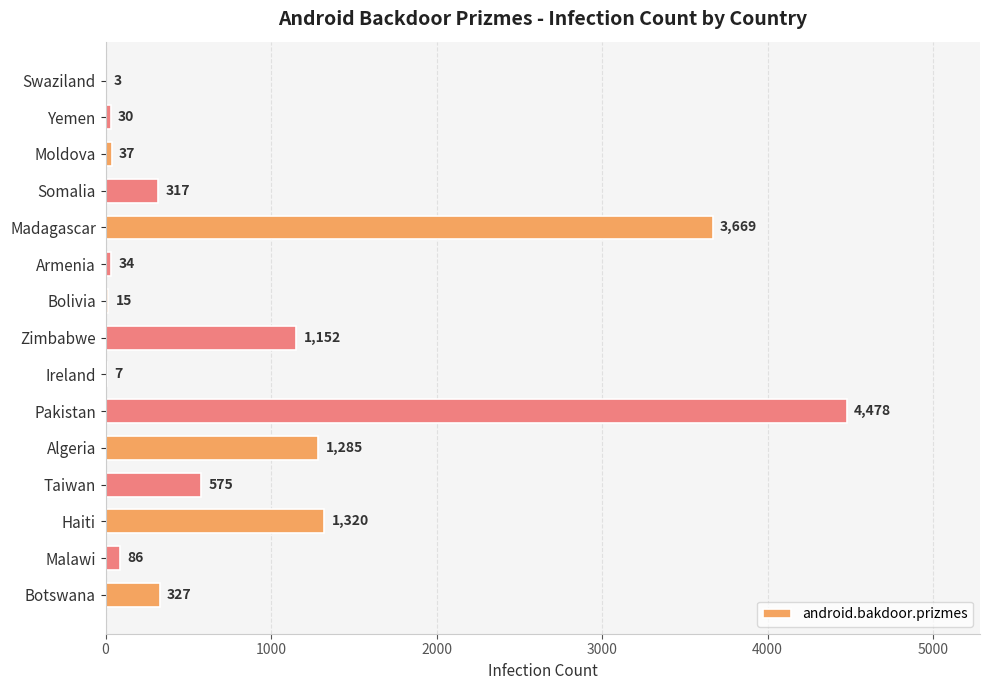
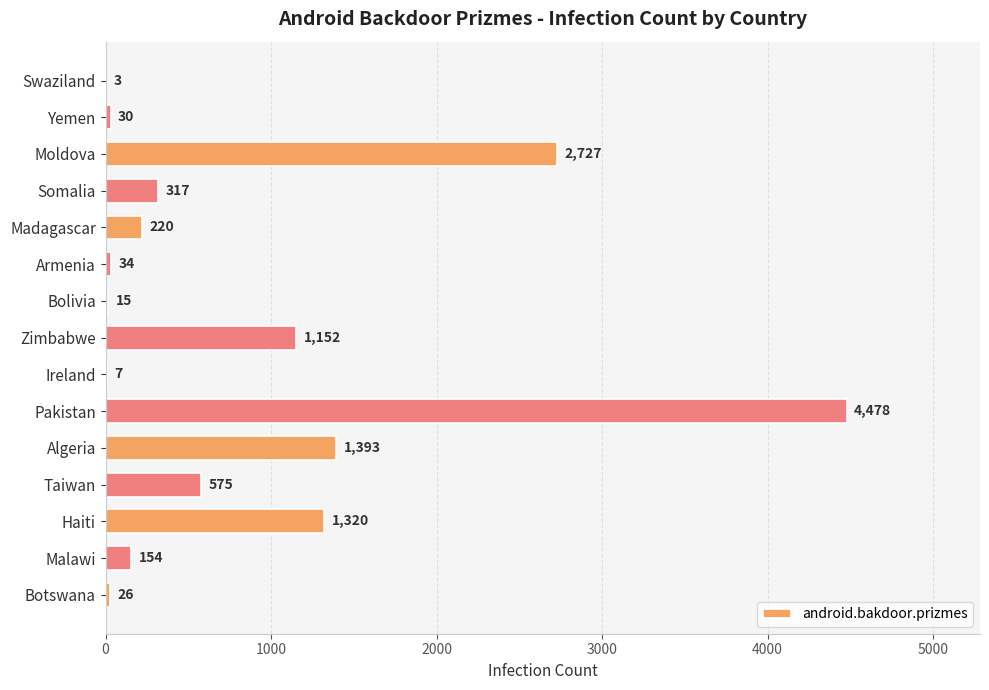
Moldova: 37 -> 2,727
Madagascar: 3,669 -> 220
Algeria: 1,285 -> 1,393
Malawi: 86 -> 154
Botswana: 327 -> 26
